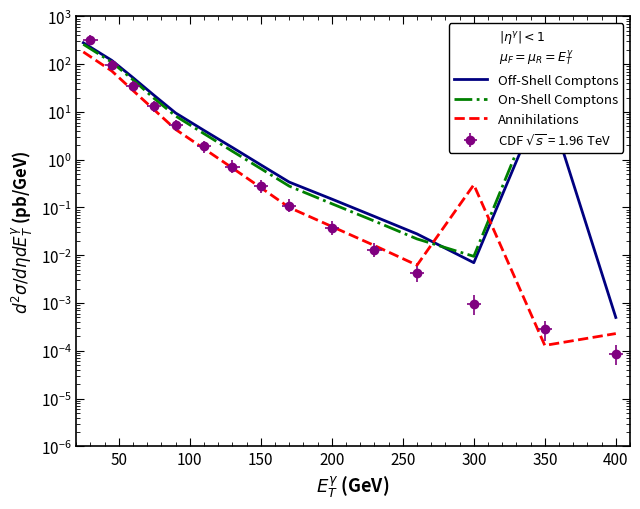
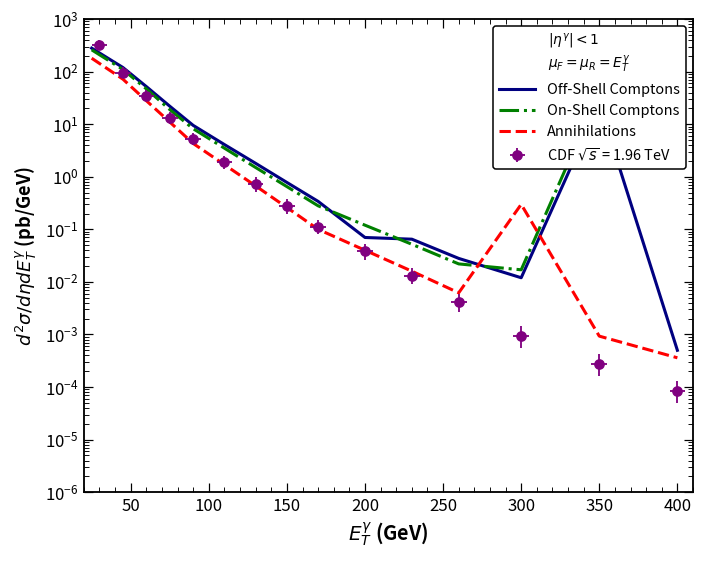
Off-Shell Comptons, 200: 0.15 -> 0.07
Off-Shell Comptons, 300: 0.007 -> 0.012
On-Shell Comptons, 300: 0.010 -> 0.017
Annihilations, 350: 0.00013 -> 0.0009
Annihilations, 400: 0.0002 -> 0.0004
